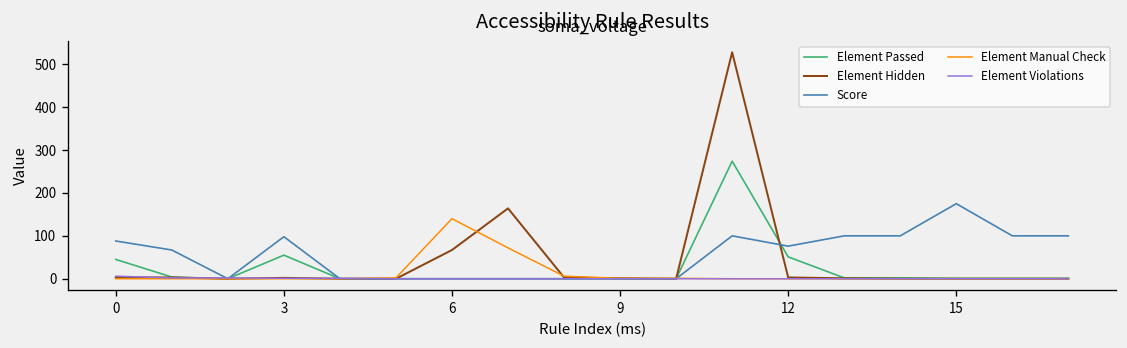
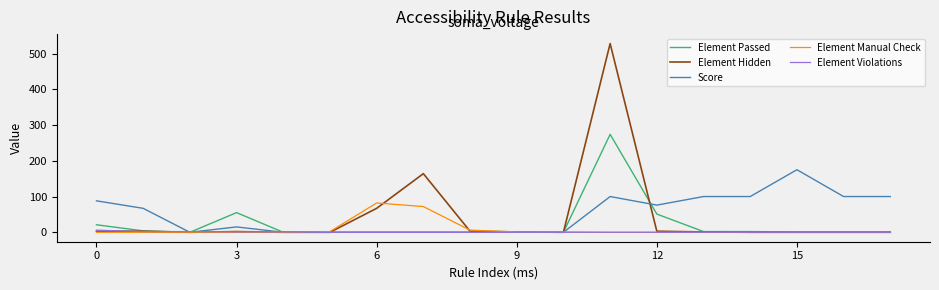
Element Passed, 0: 50 -> 20
Score, 3: 100 -> 20
Element Manual Check, 6: 140 -> 80
